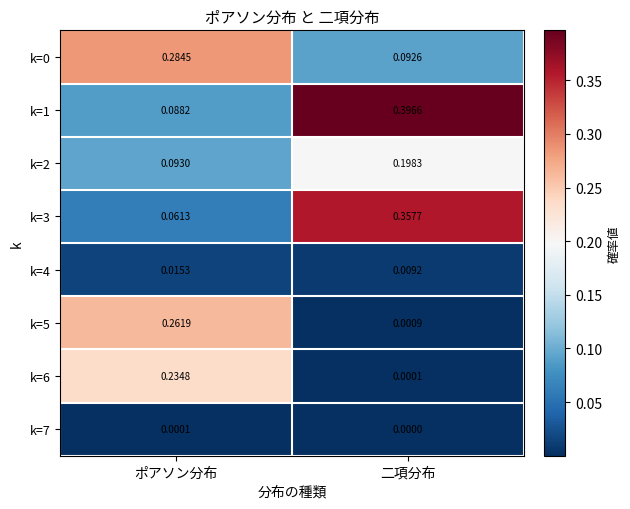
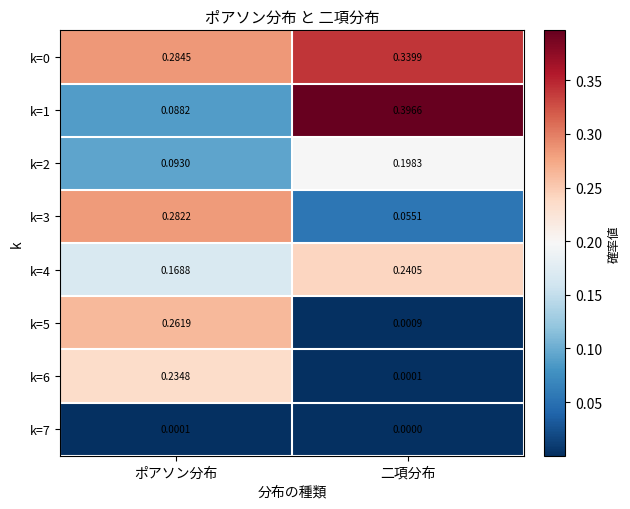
k=0, 二項分布: 0.0926 -> 0.3399
k=3, ポアソン分布: 0.0613 -> 0.2822
k=3, 二項分布: 0.3577 -> 0.0551
k=4, ポアソン分布: 0.0153 -> 0.1688
k=4, 二項分布: 0.0092 -> 0.2405
